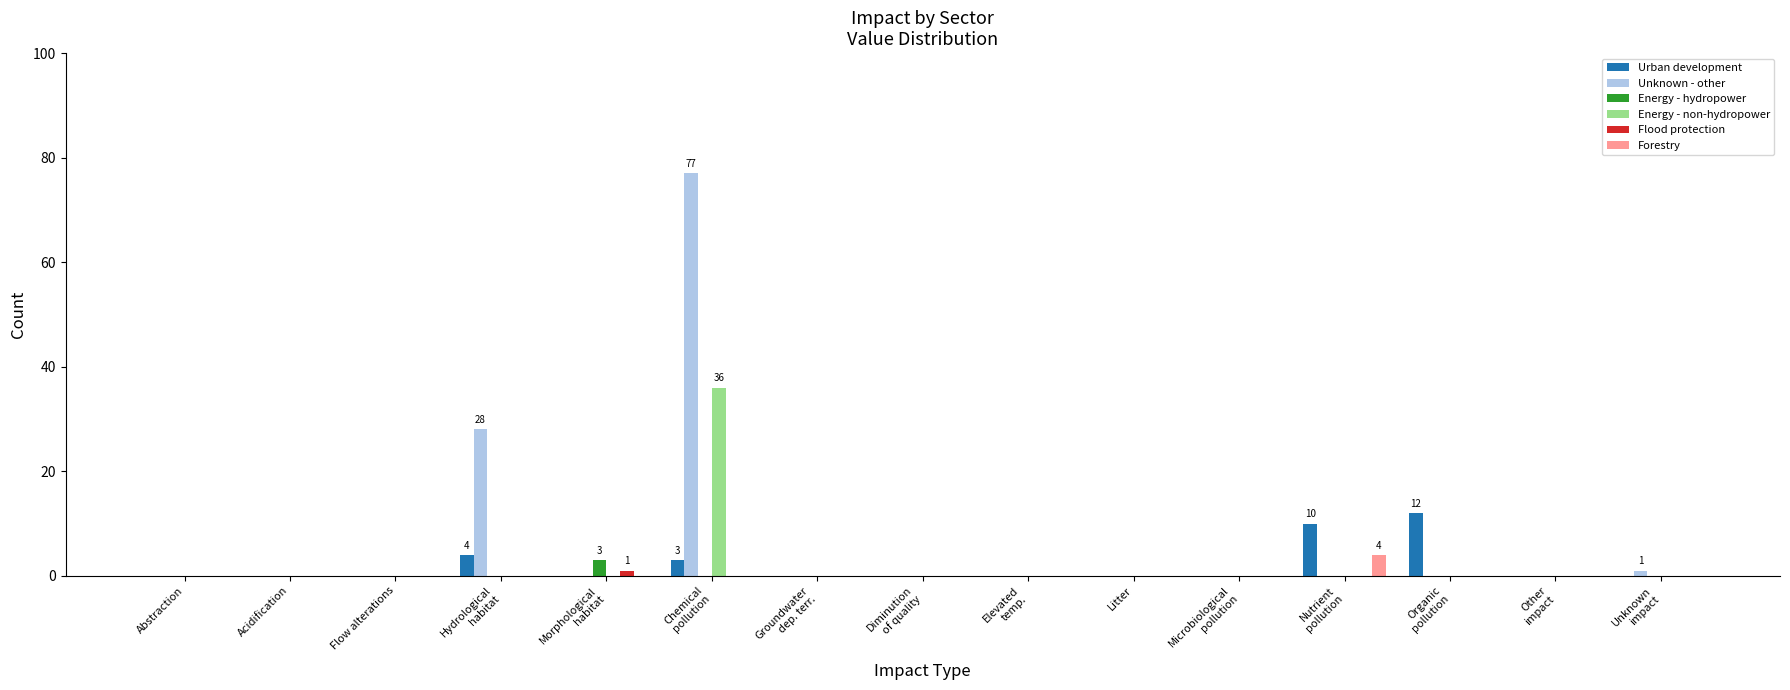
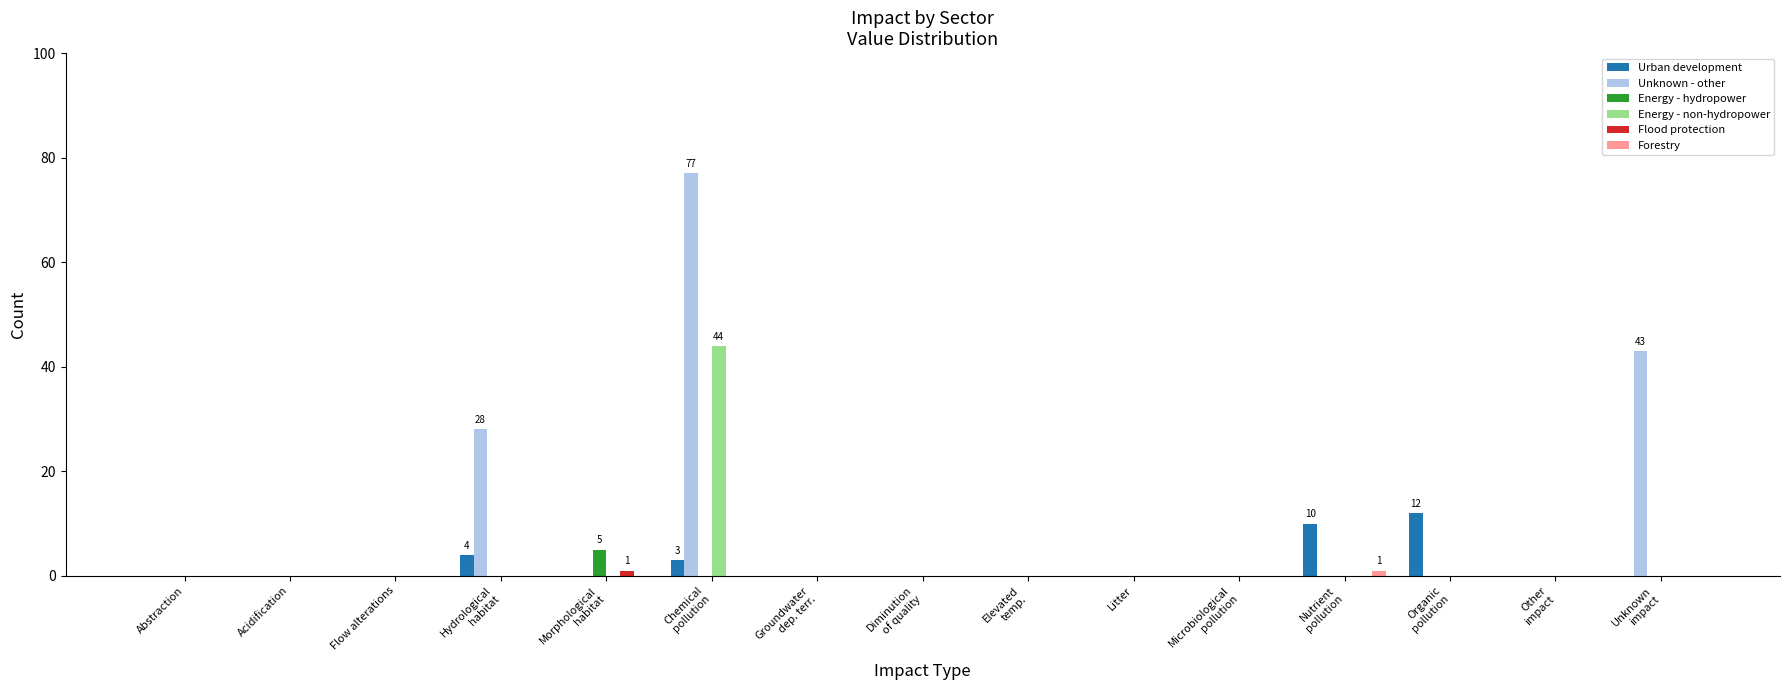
Energy - hydropower, Morphological habitat: 3 -> 5
Energy - non-hydropower, Chemical pollution: 36 -> 44
Forestry, Nutrient pollution: 4 -> 1
Unknown - other, Unknown impact: 1 -> 43
